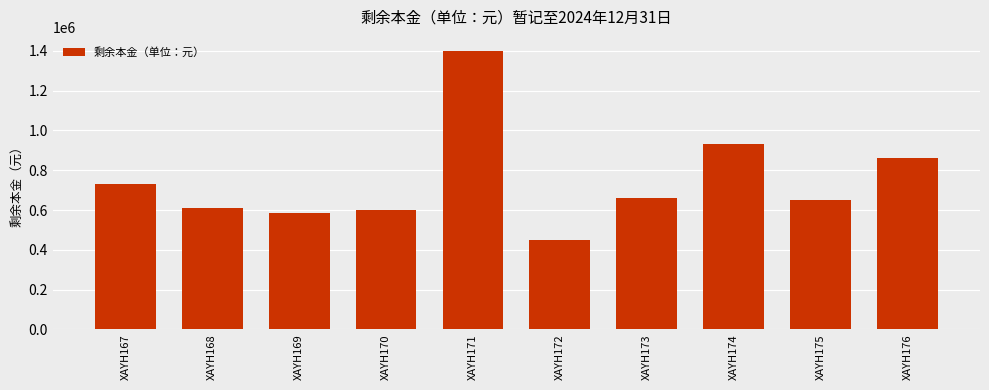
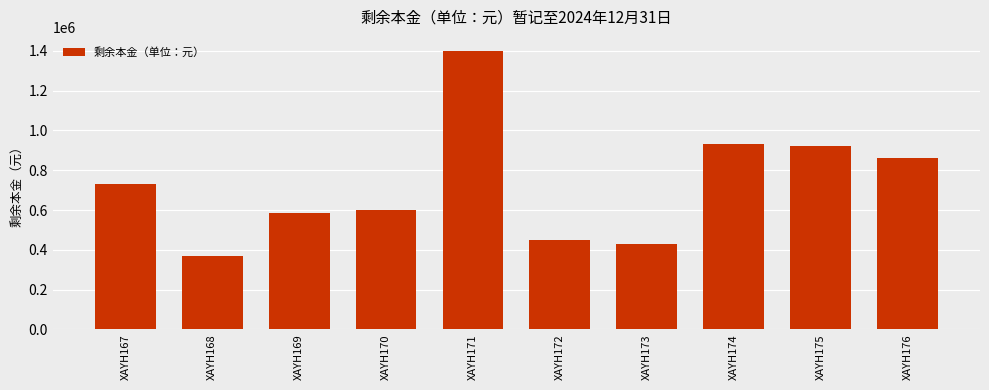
XAYH168: 610000 -> 370000
XAYH173: 660000 -> 430000
XAYH175: 650000 -> 920000
